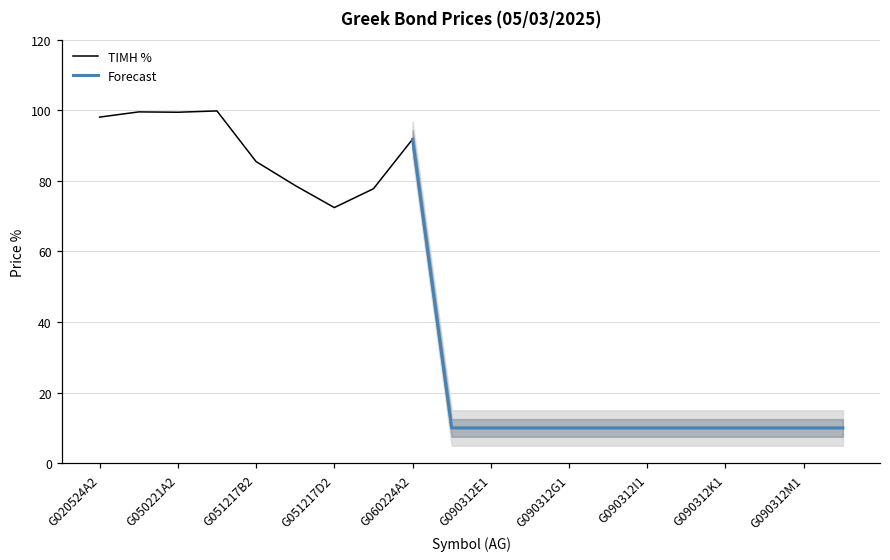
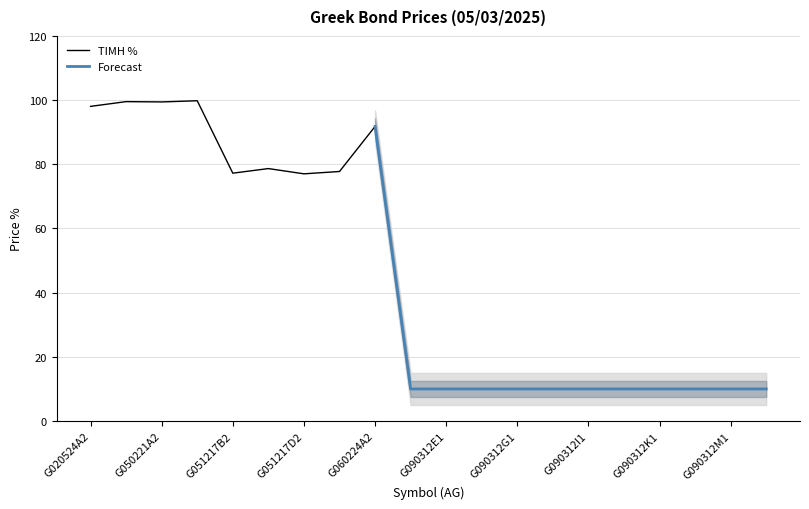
ΤΙΜΗ %, G051217B2: 85 -> 77
ΤΙΜΗ %, G051217D2: 72 -> 77
